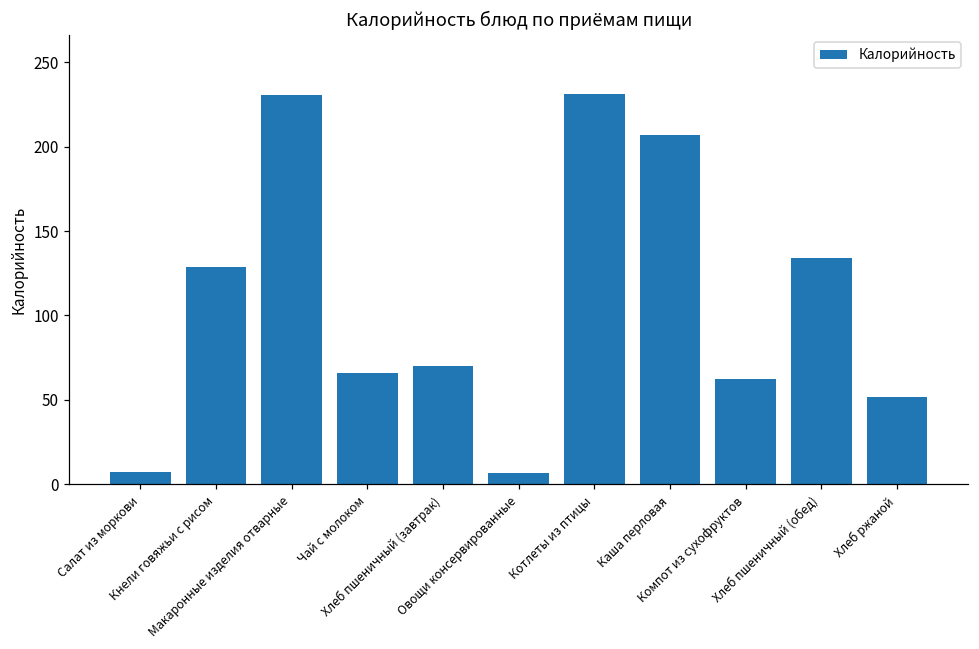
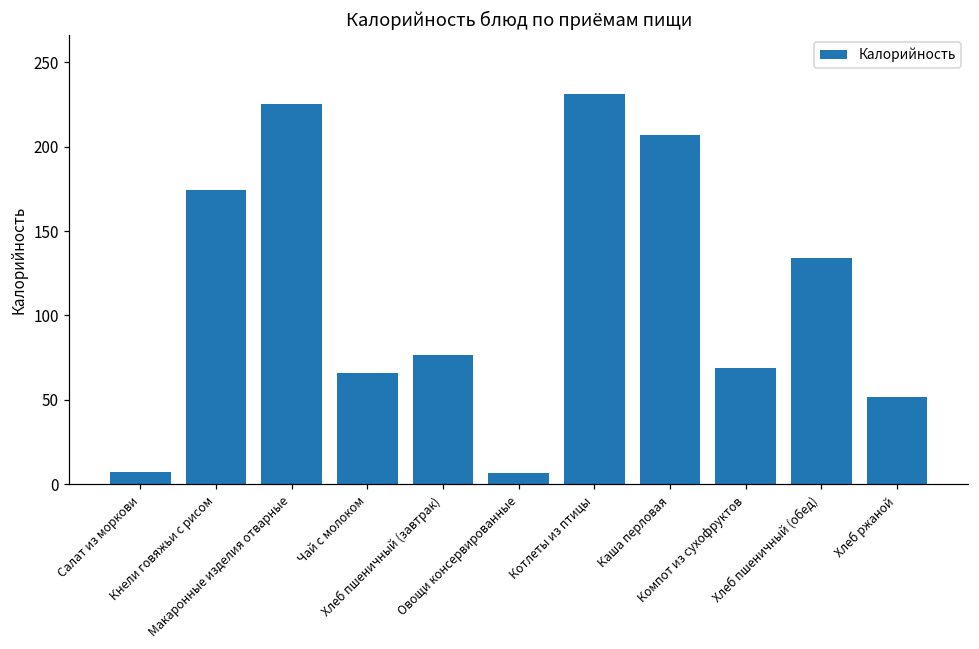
Кнели говяжьи с рисом: 129 -> 174
Макаронные изделия отварные: 230 -> 225
Хлеб пшеничный (завтрак): 70 -> 77
Компот из сухофруктов: 62 -> 69
